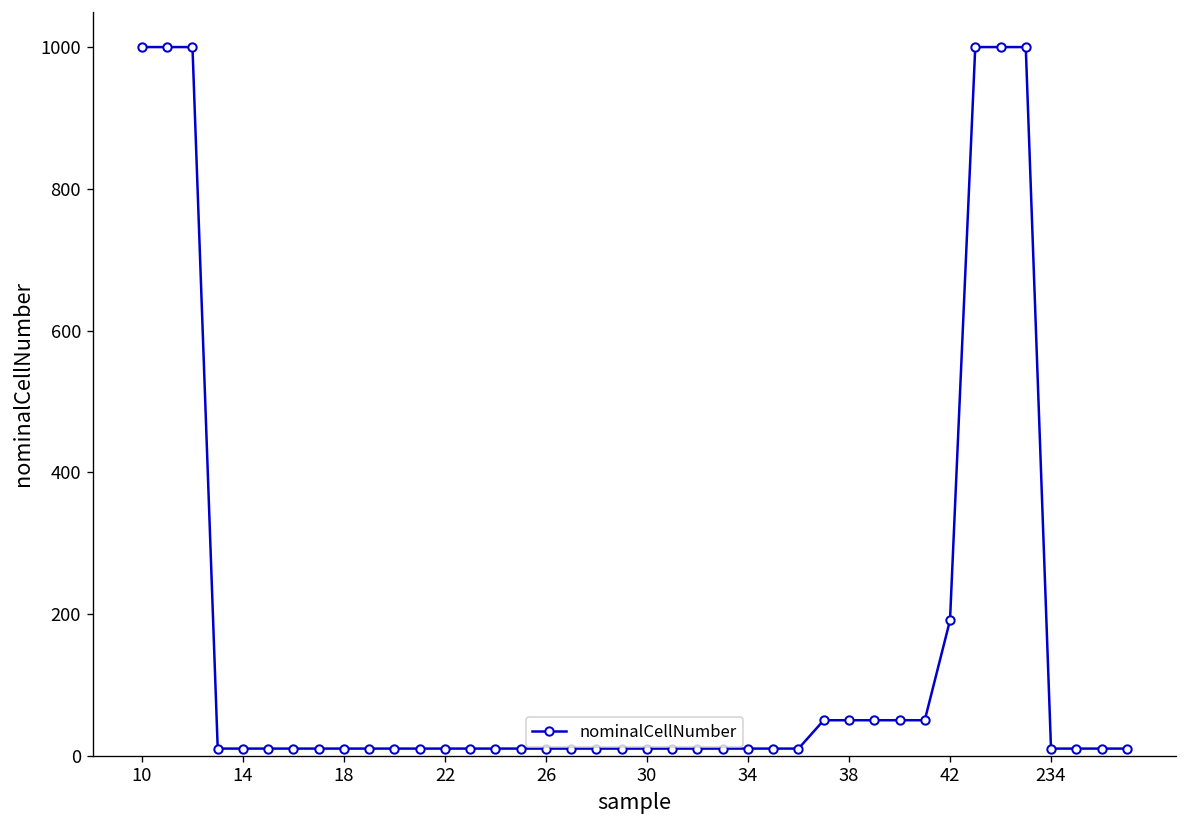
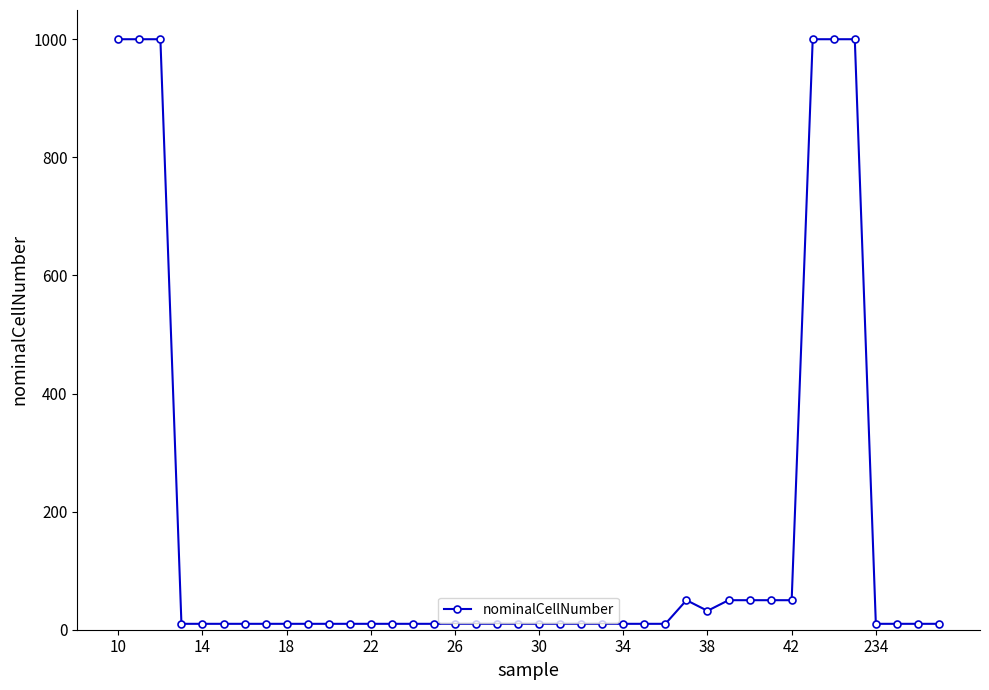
38: 50 -> 30
42: 190 -> 50
